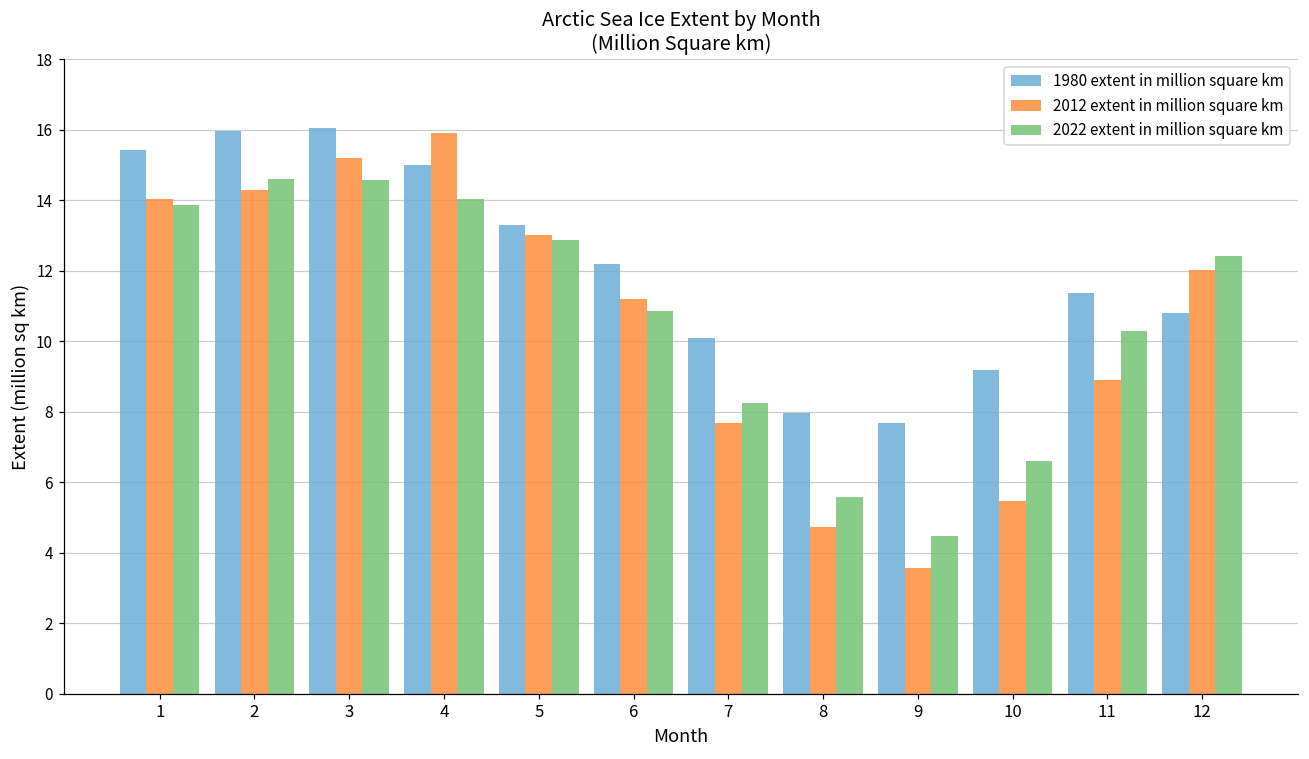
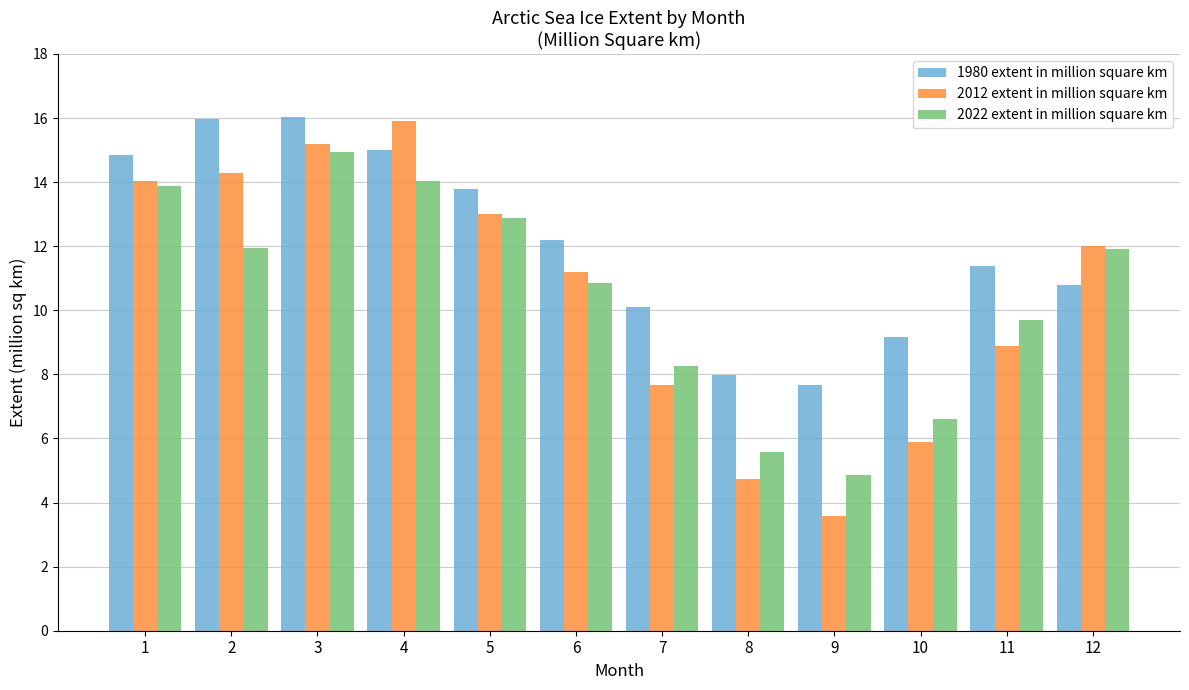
1980 extent in million square km, 1: 15.4 -> 14.9
2022 extent in million square km, 2: 14.6 -> 12.0
2022 extent in million square km, 3: 14.6 -> 14.9
1980 extent in million square km, 5: 13.3 -> 13.8
2022 extent in million square km, 9: 4.5 -> 4.9
2012 extent in million square km, 10: 5.5 -> 5.9
2022 extent in million square km, 11: 10.3 -> 9.7
2022 extent in million square km, 12: 12.4 -> 11.9
